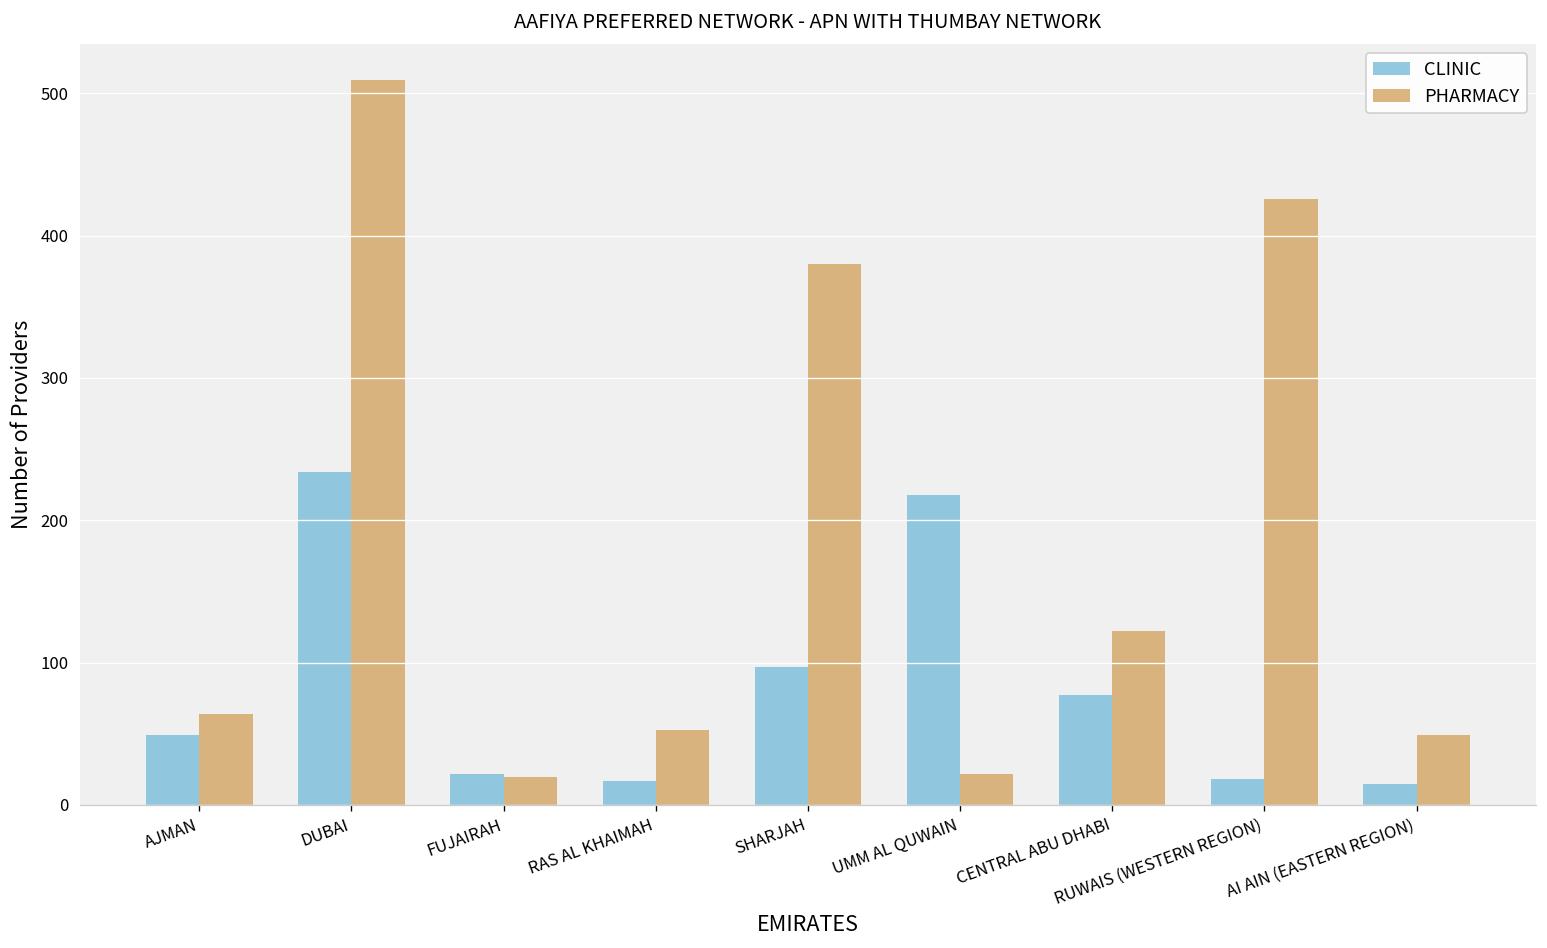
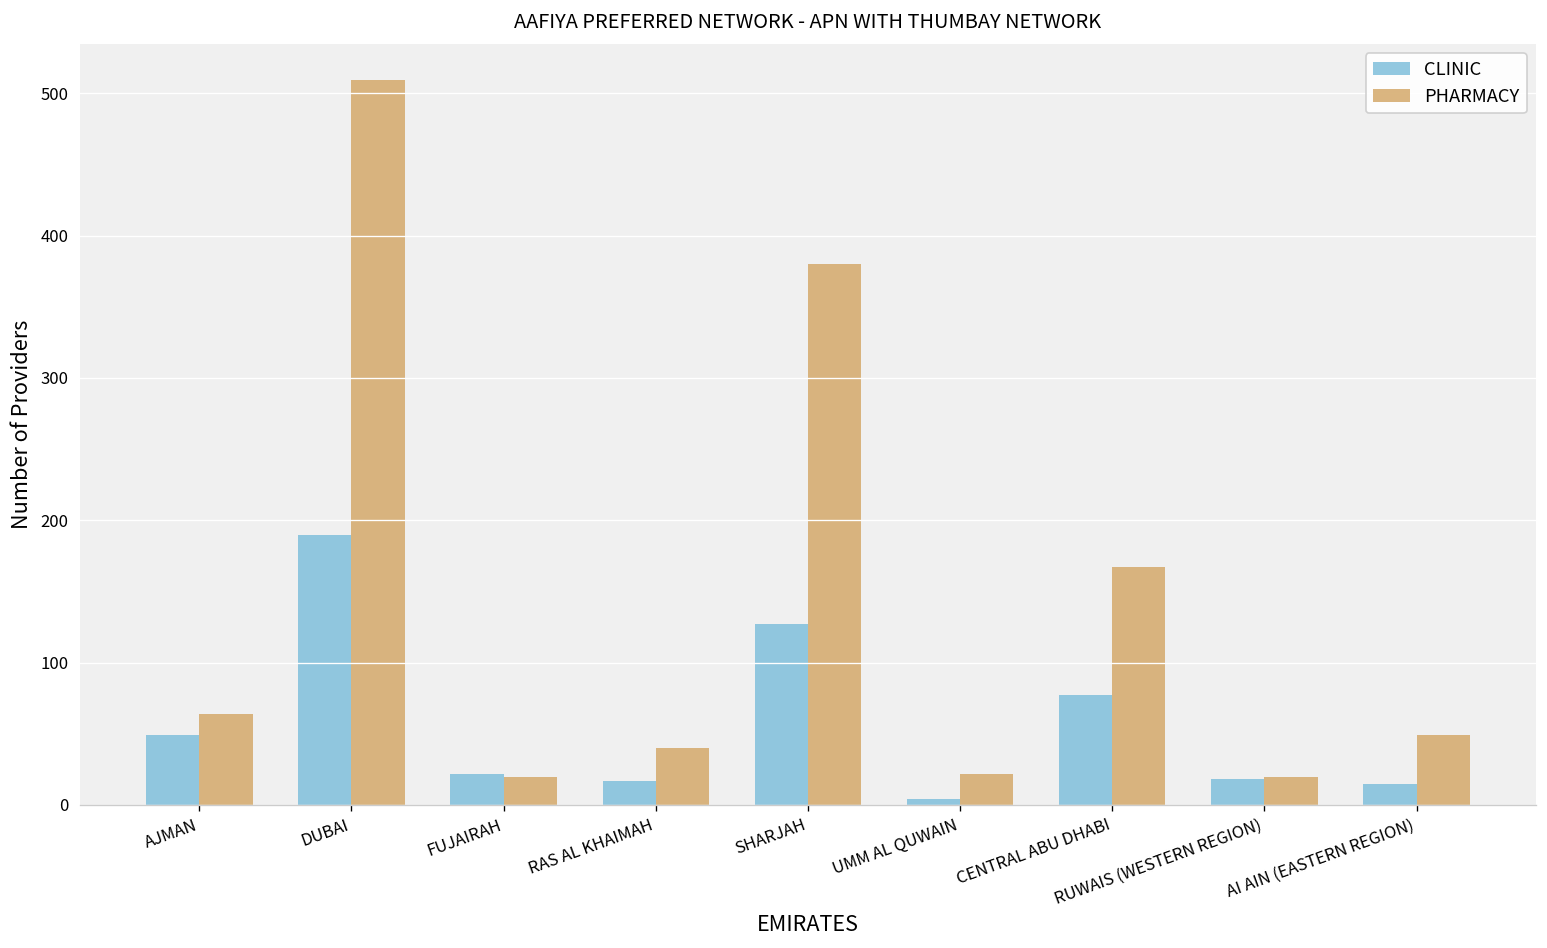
CLINIC, DUBAI: 234 -> 190
PHARMACY, RAS AL KHAIMAH: 53 -> 40
CLINIC, SHARJAH: 97 -> 127
CLINIC, UMM AL QUWAIN: 218 -> 4
PHARMACY, CENTRAL ABU DHABI: 122 -> 167
PHARMACY, RUWAIS (WESTERN REGION): 426 -> 20
